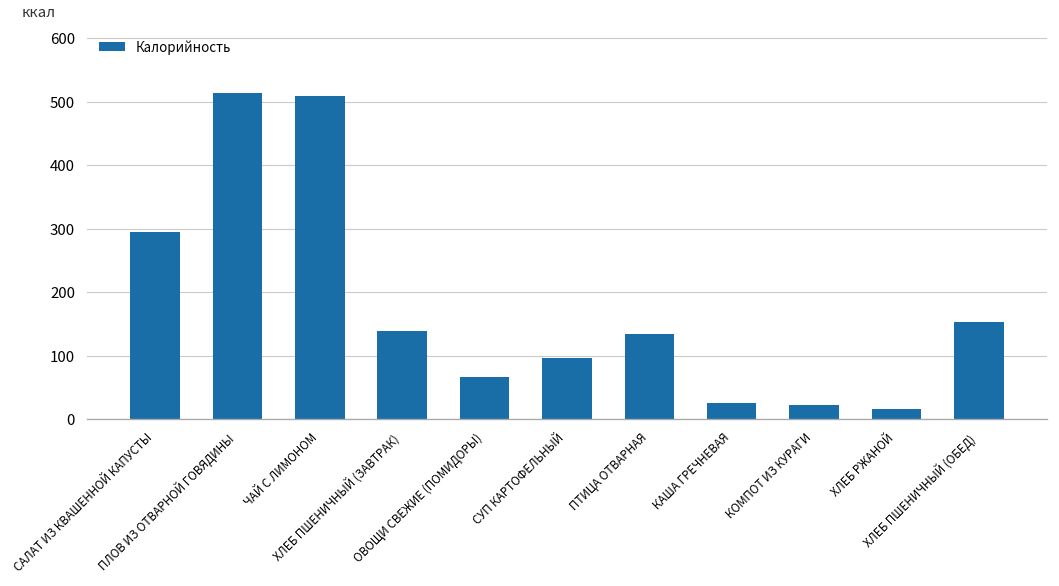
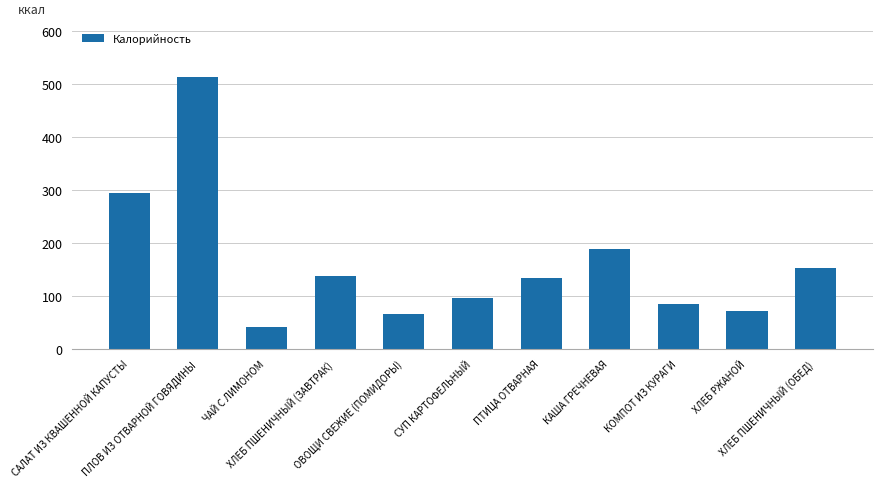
ЧАЙ С ЛИМОНОМ: 510 -> 40
КАША ГРЕЧНЕВАЯ: 20 -> 190
КОМПОТ ИЗ КУРАГИ: 20 -> 90
ХЛЕБ РЖАНОЙ: 20 -> 70
